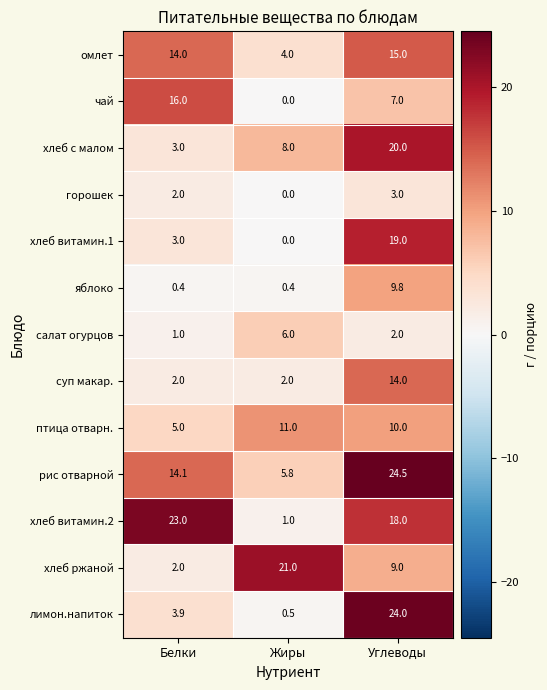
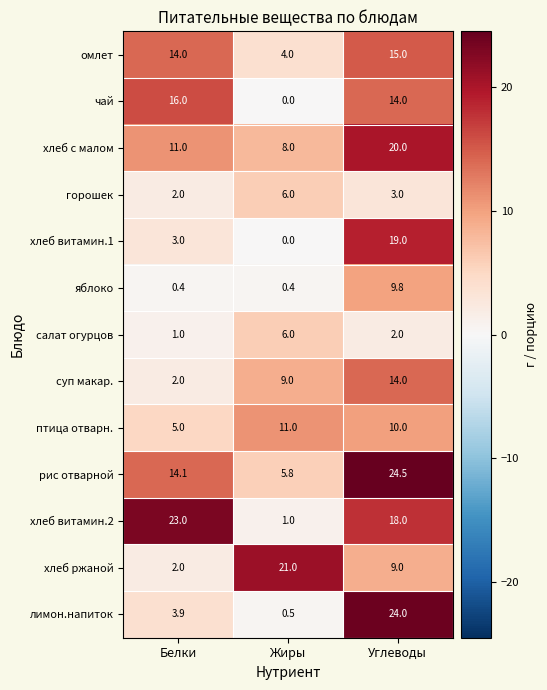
чай, Углеводы: 7.0 -> 14.0
хлеб с малом, Белки: 3.0 -> 11.0
горошек, Жиры: 0.0 -> 6.0
суп макар., Жиры: 2.0 -> 9.0
